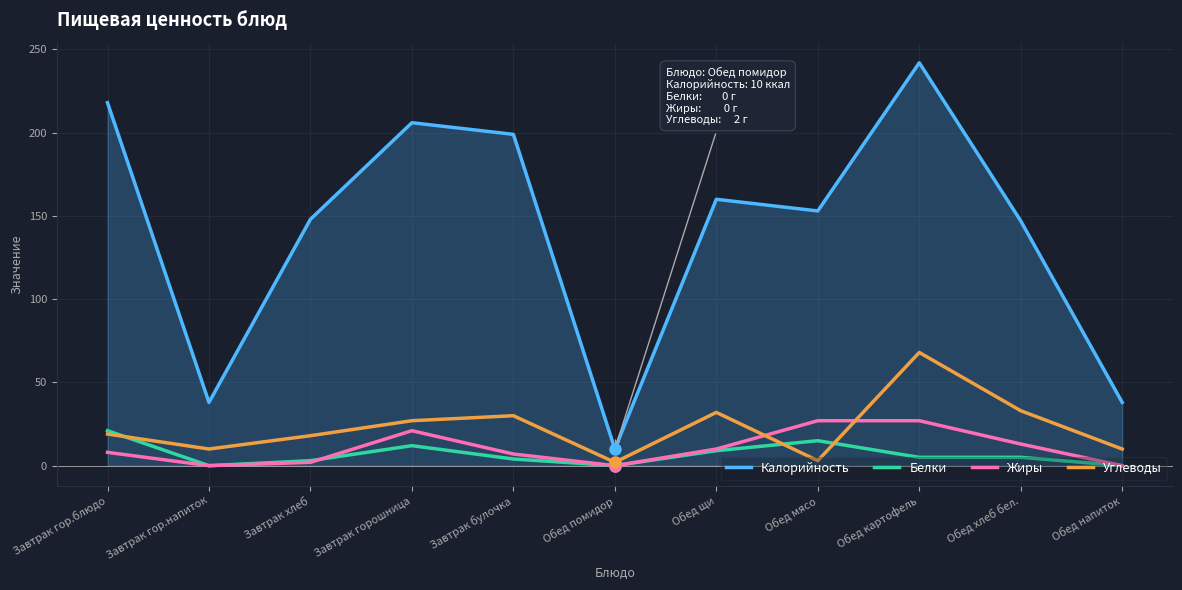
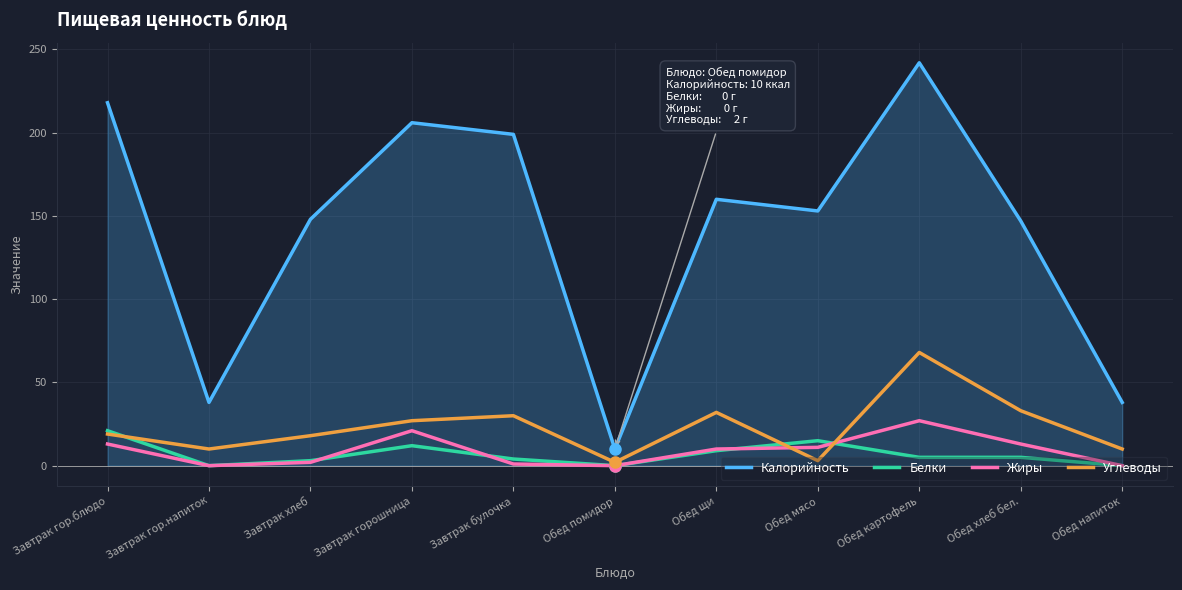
Жиры, Завтрак гор.блюдо: 8 -> 13
Жиры, Завтрак булочка: 7 -> 1
Жиры, Обед мясо: 27 -> 11
